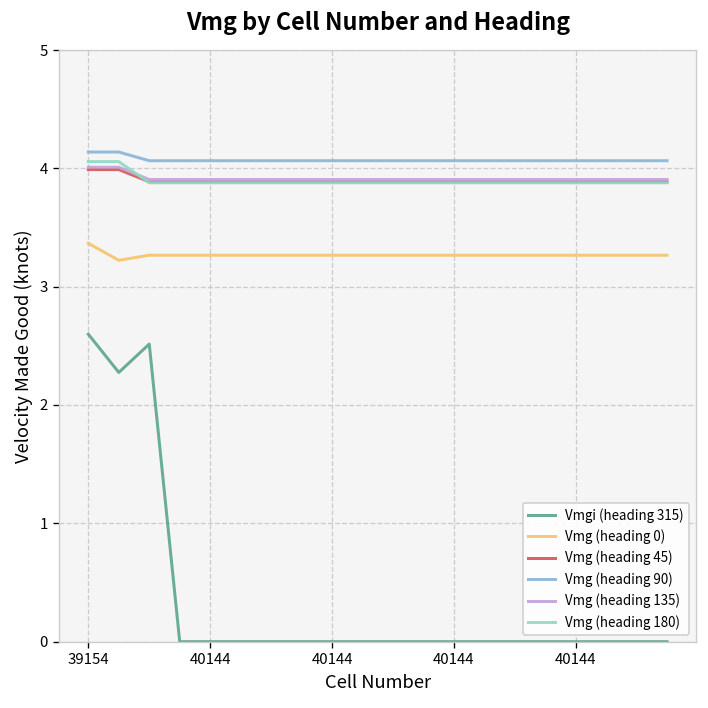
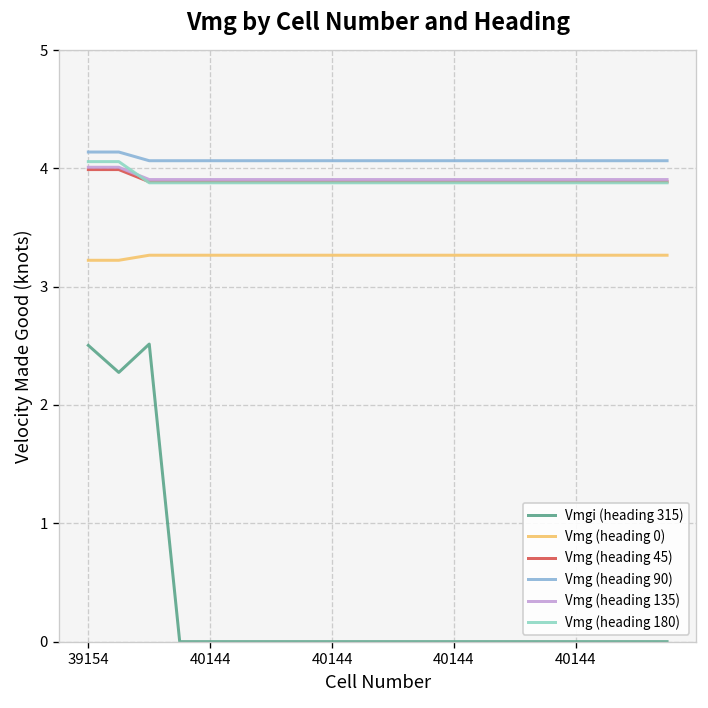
Vmgi (heading 315), 39154: 2.6 -> 2.5
Vmg (heading 0), 39154: 3.4 -> 3.2
